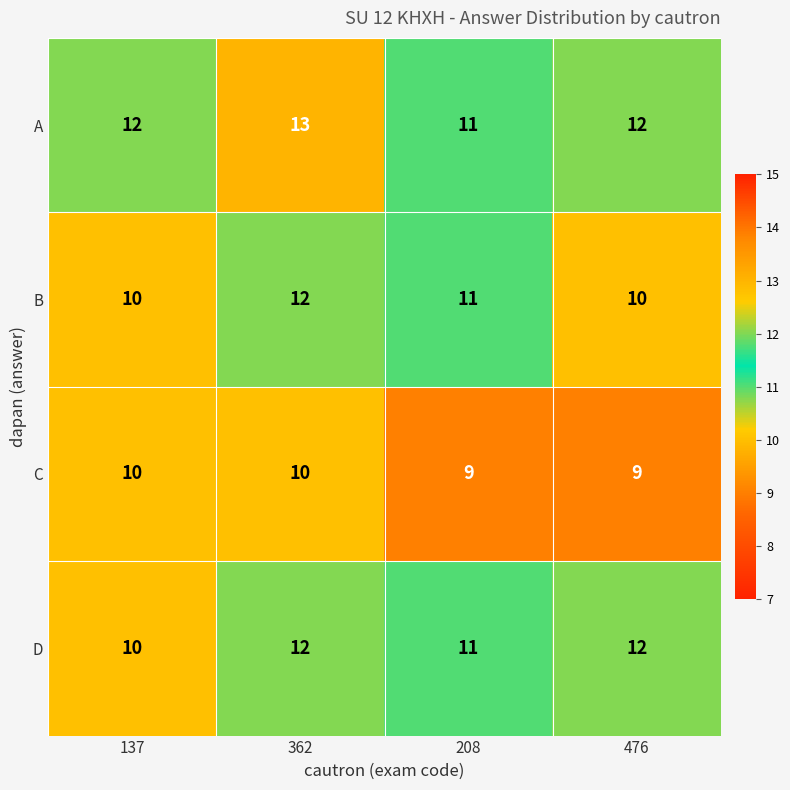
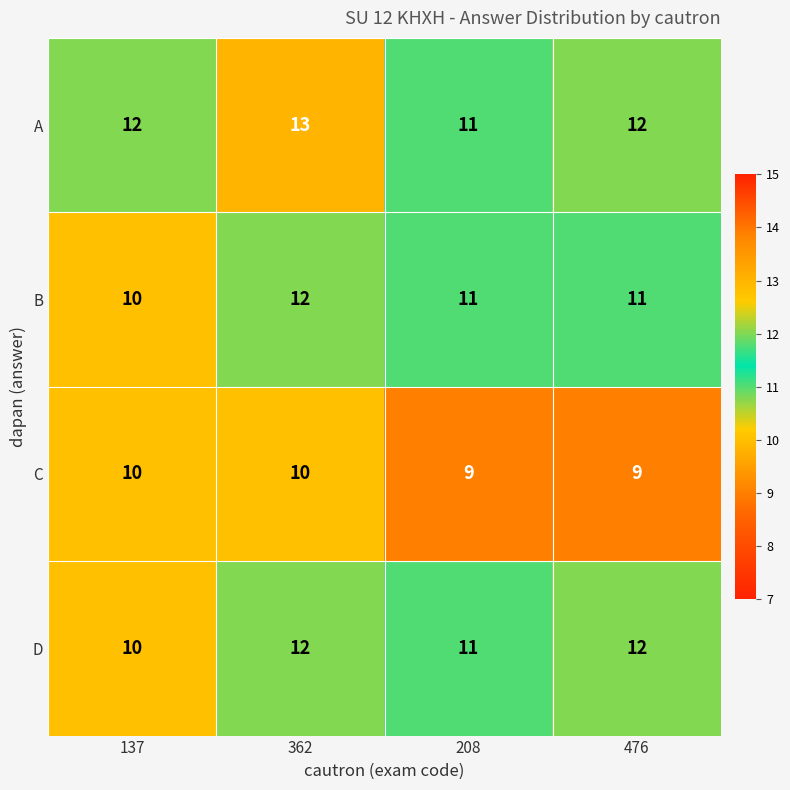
B, 476: 10 -> 11
